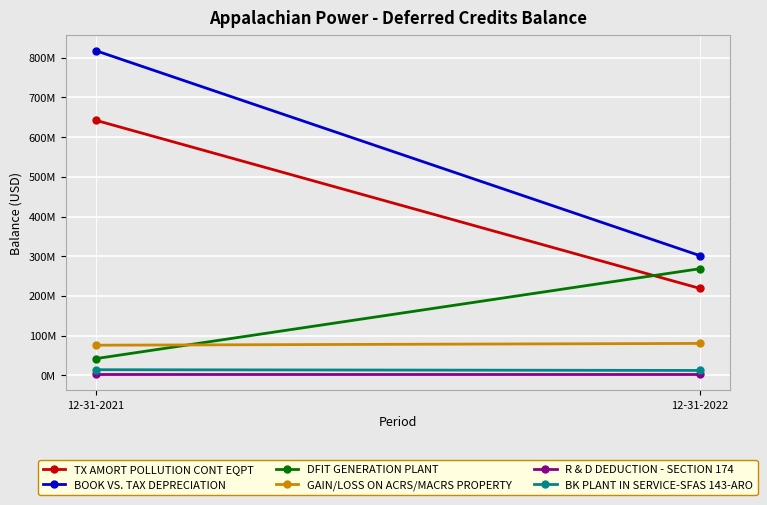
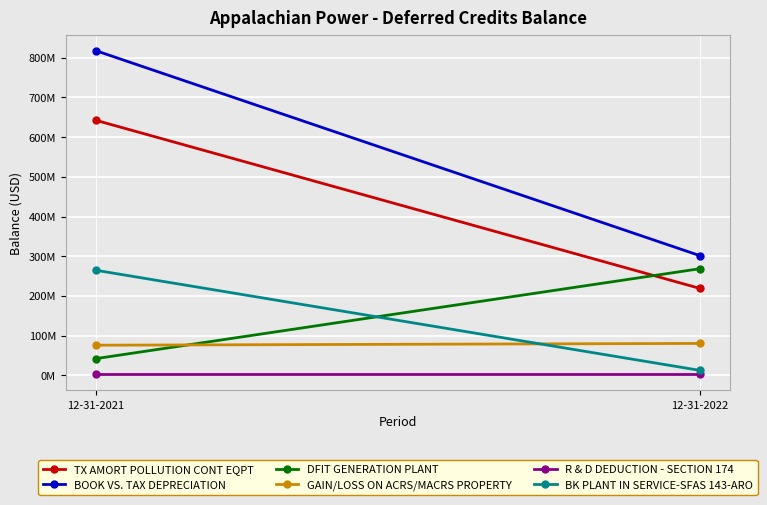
BK PLANT IN SERVICE-SFAS 143-ARO, 12-31-2021: 10000000 -> 260000000
